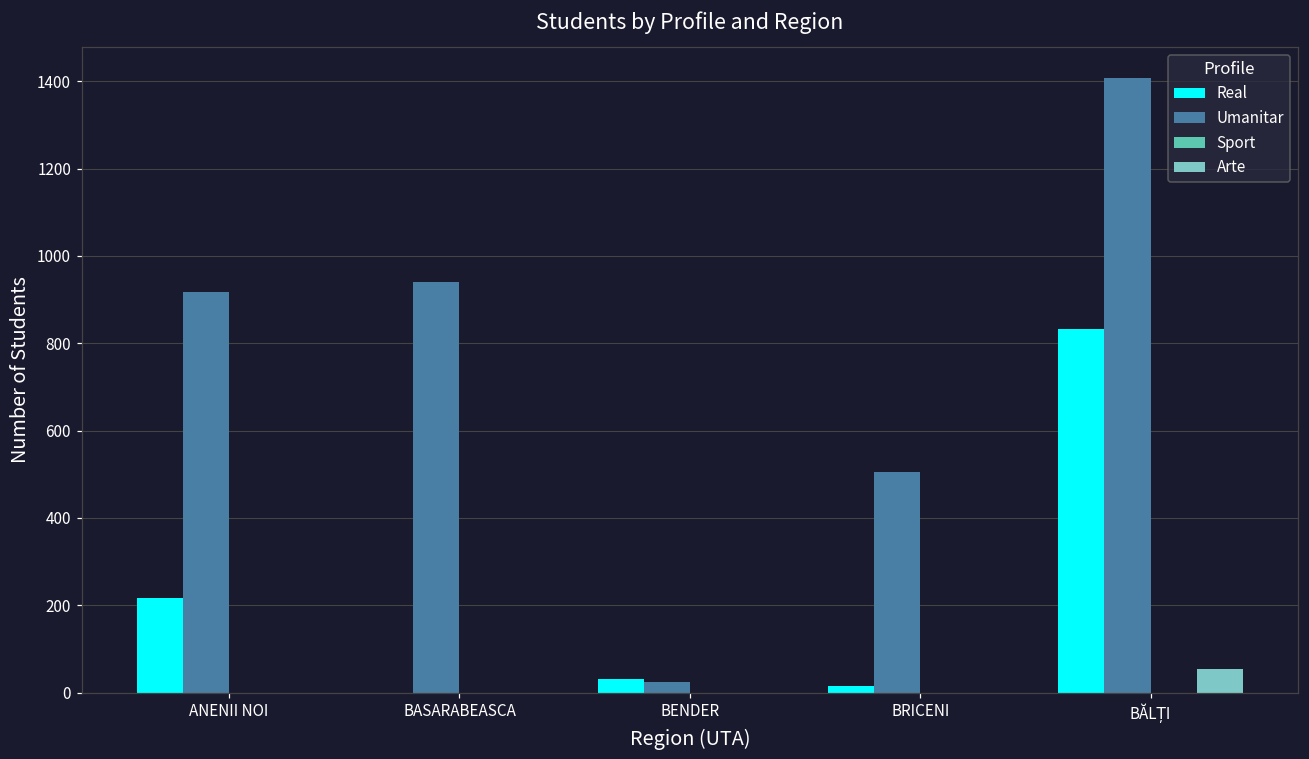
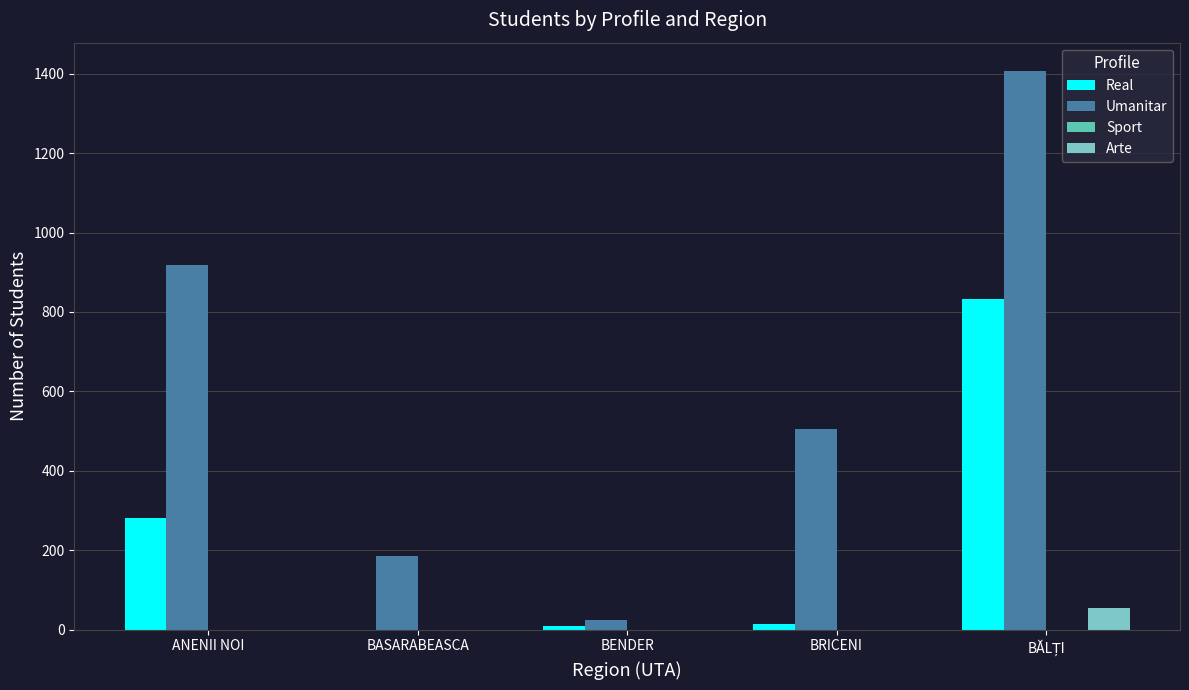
Real, ANENII NOI: 220 -> 280
Umanitar, BASARABEASCA: 940 -> 190
Real, BENDER: 30 -> 10
